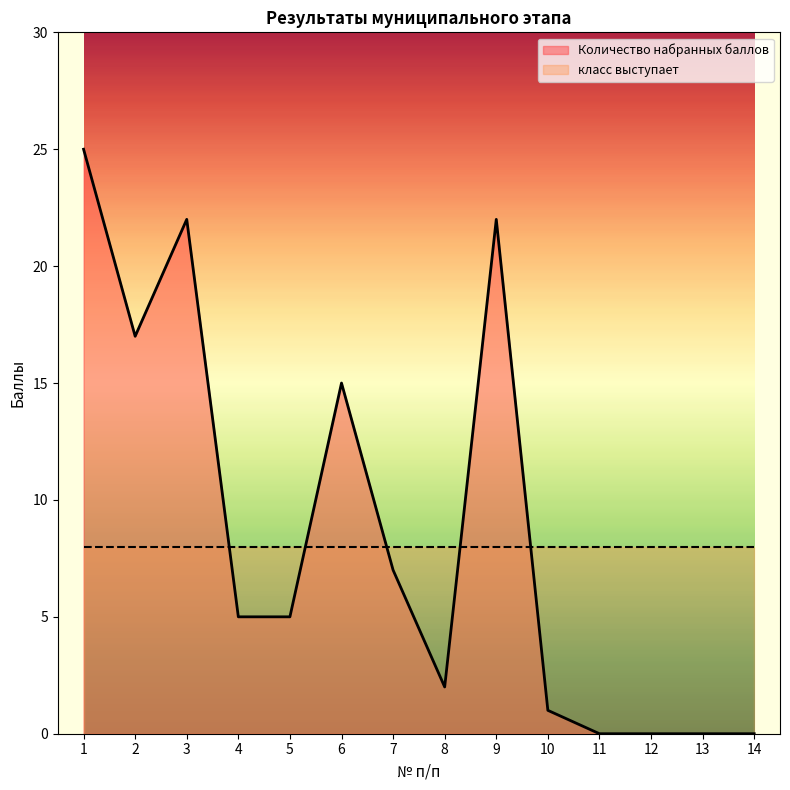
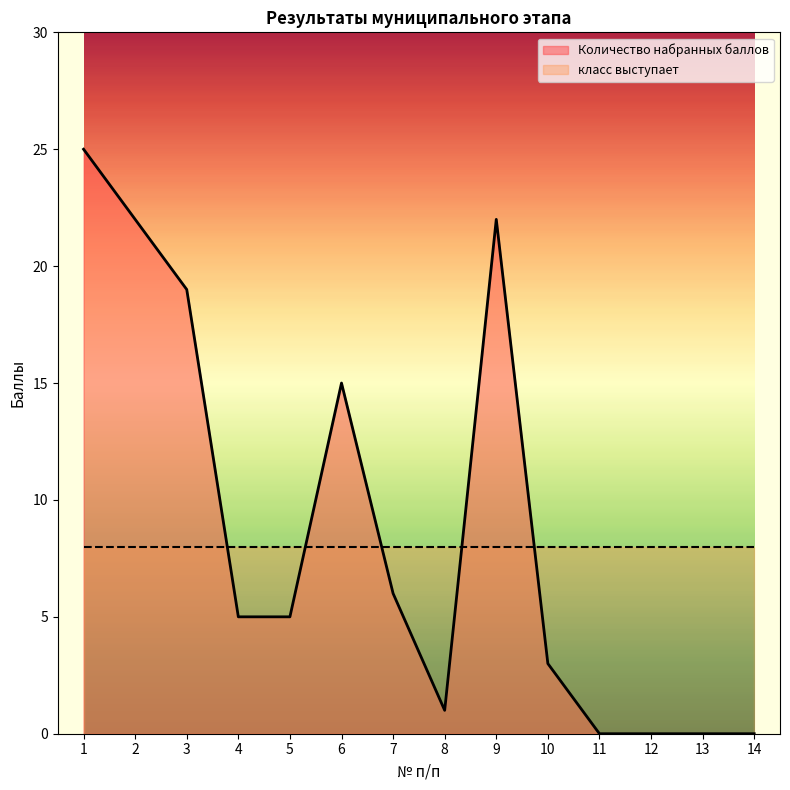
Количество набранных баллов, 2: 17 -> 22
Количество набранных баллов, 3: 22 -> 19
Количество набранных баллов, 7: 7 -> 6
Количество набранных баллов, 8: 2 -> 1
Количество набранных баллов, 10: 1 -> 3
